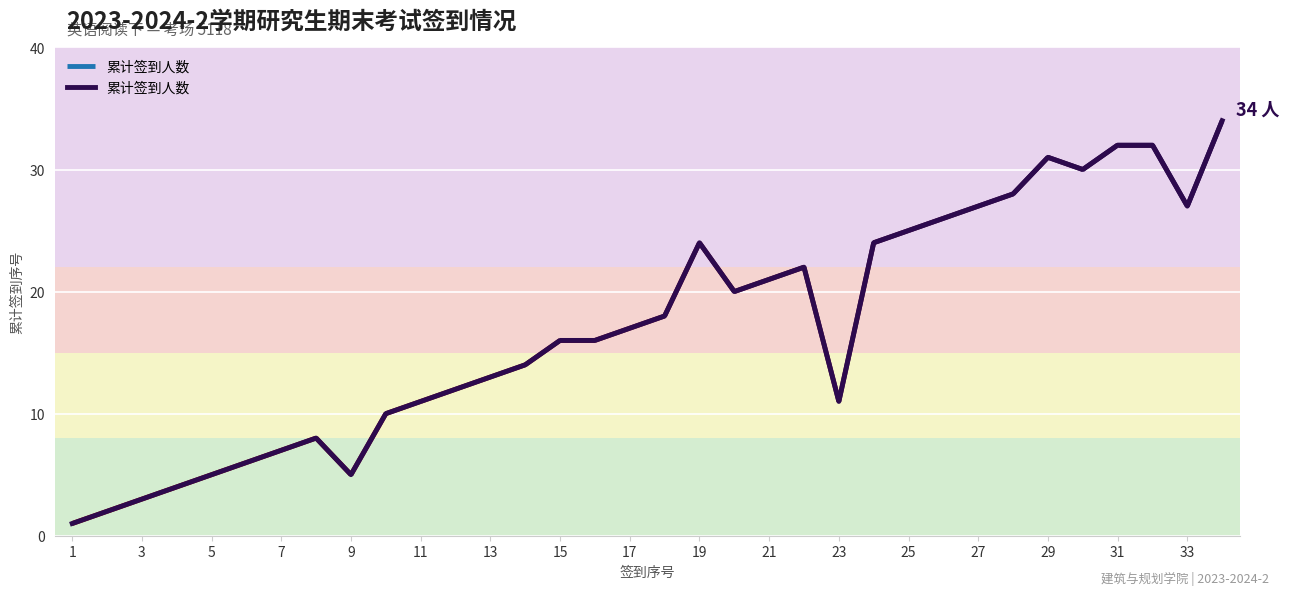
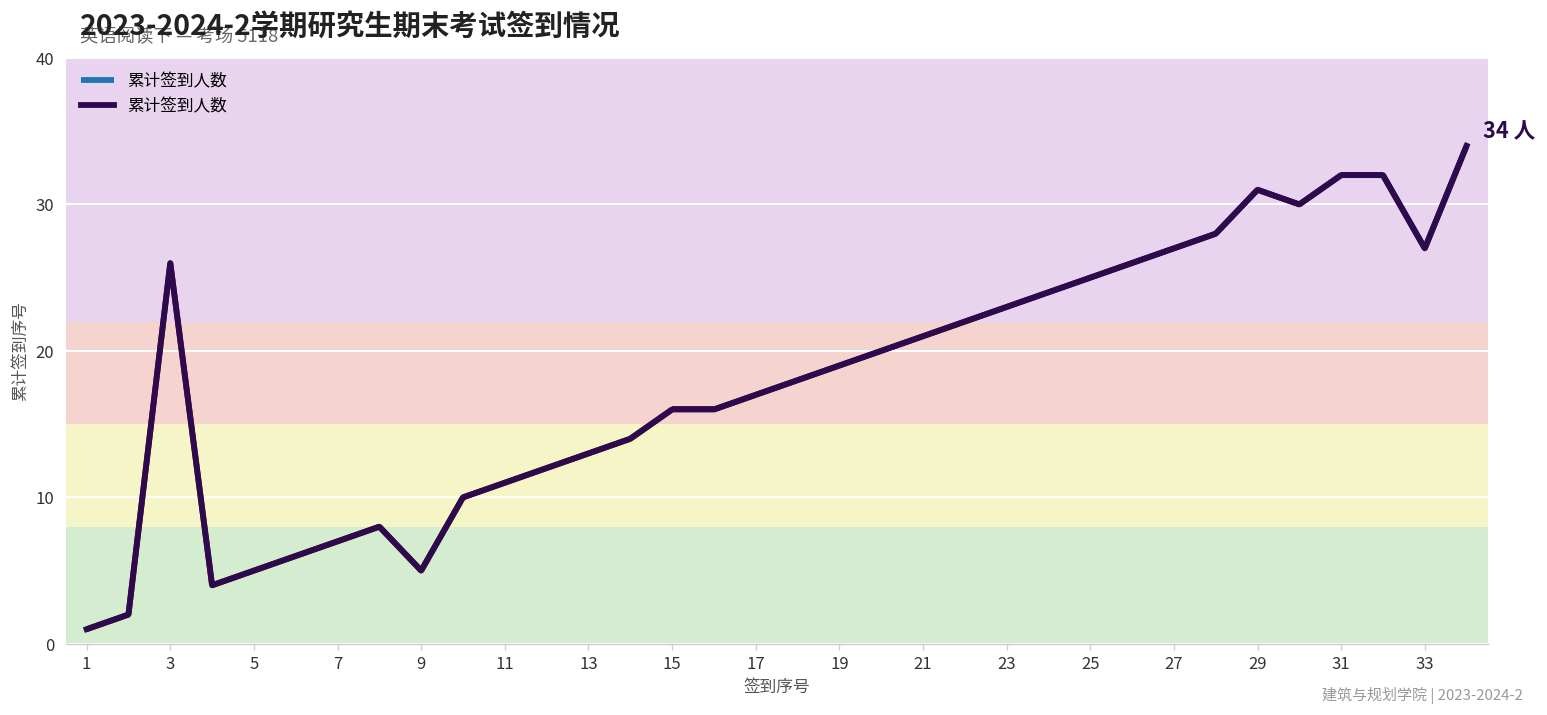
3: 3 -> 26
19: 24 -> 19
23: 11 -> 23
